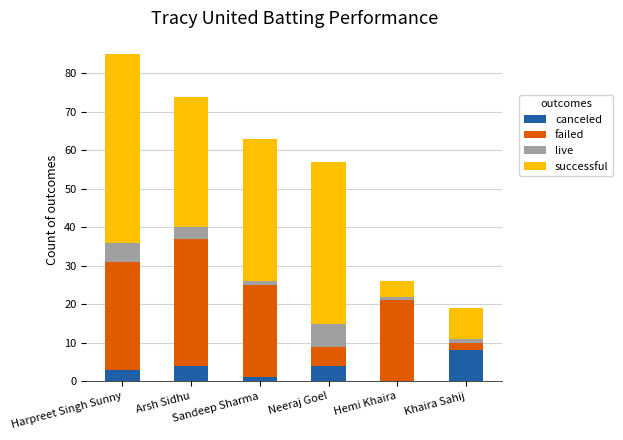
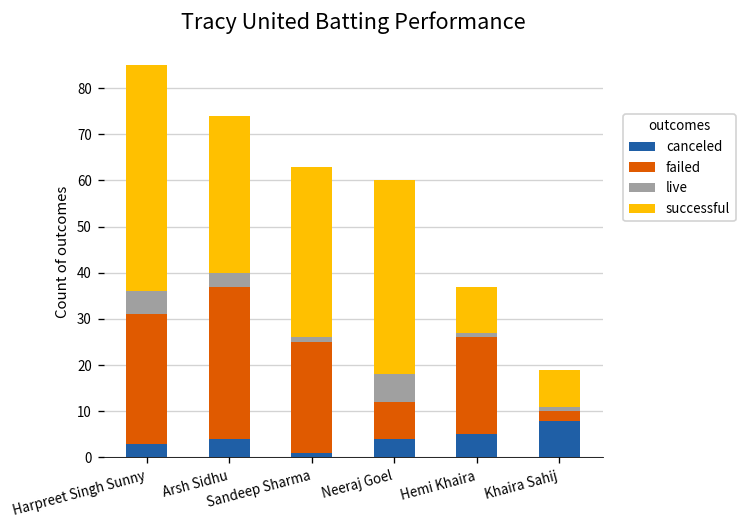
failed, Neeraj Goel: 5 -> 8
canceled, Hemi Khaira: 0 -> 5
successful, Hemi Khaira: 4 -> 10
